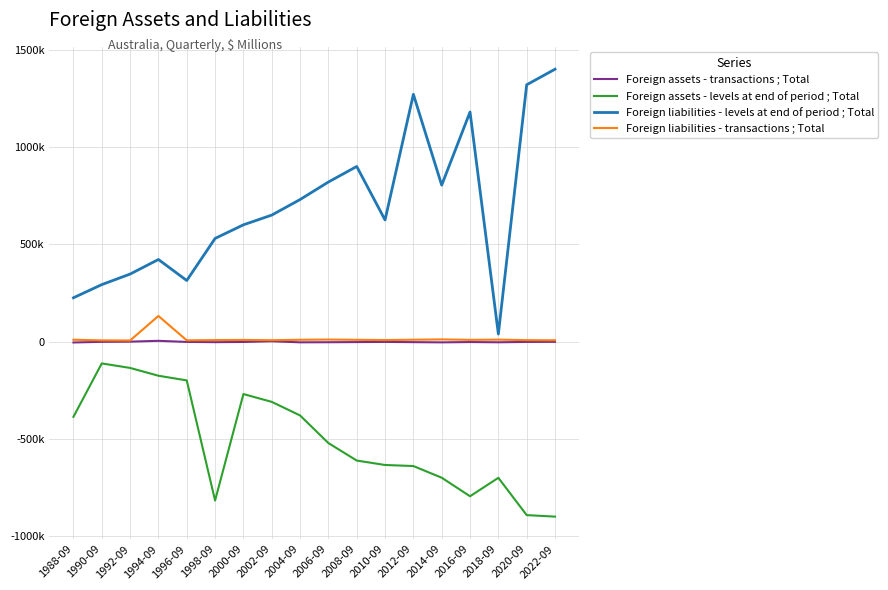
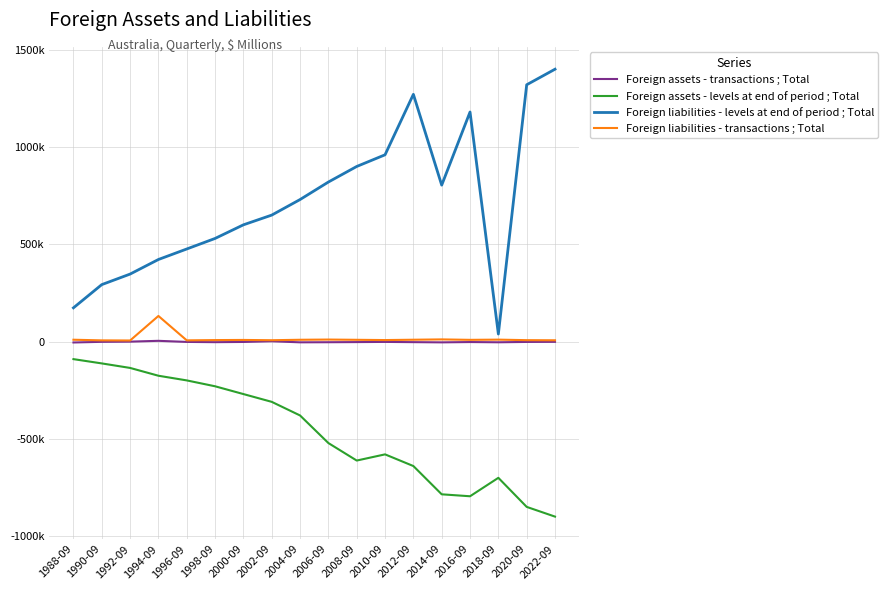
Foreign assets - levels at end of period ; Total, 1988-09: -390000 -> -90000
Foreign liabilities - levels at end of period ; Total, 1988-09: 220000 -> 170000
Foreign liabilities - levels at end of period ; Total, 1996-09: 310000 -> 480000
Foreign assets - levels at end of period ; Total, 1998-09: -820000 -> -230000
Foreign assets - levels at end of period ; Total, 2010-09: -630000 -> -580000
Foreign liabilities - levels at end of period ; Total, 2010-09: 630000 -> 960000
Foreign assets - levels at end of period ; Total, 2014-09: -700000 -> -790000
Foreign assets - levels at end of period ; Total, 2020-09: -890000 -> -850000
